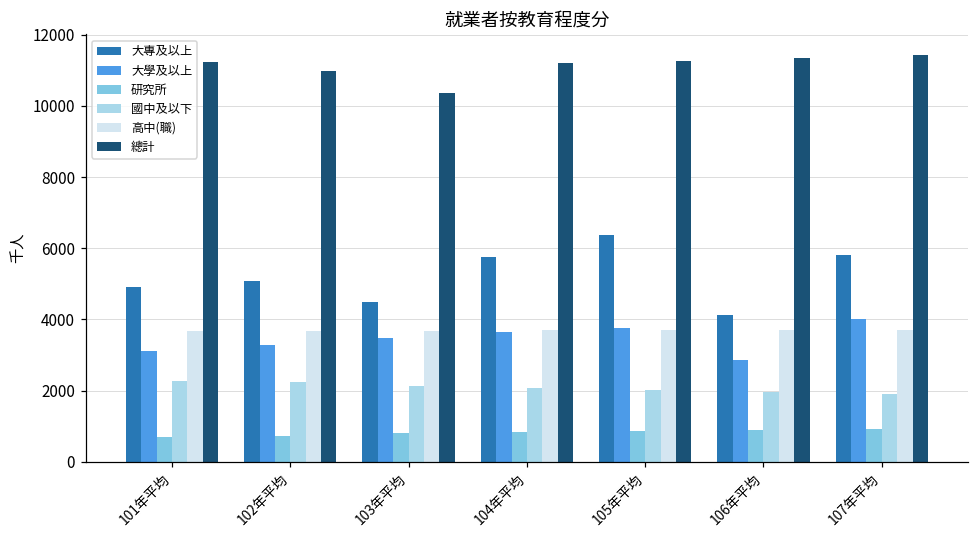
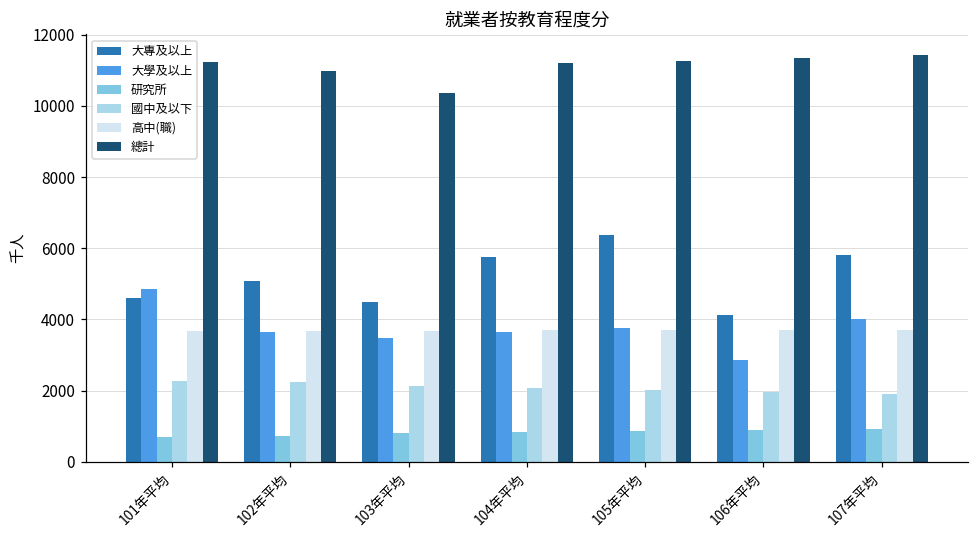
大專及以上, 101年平均: 4900 -> 4600
大學及以上, 101年平均: 3100 -> 4900
大學及以上, 102年平均: 3300 -> 3700
